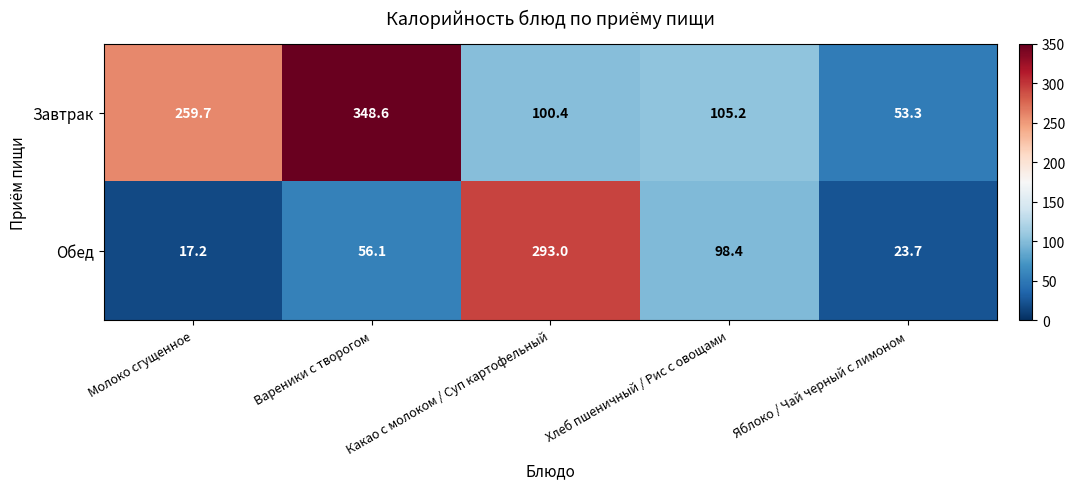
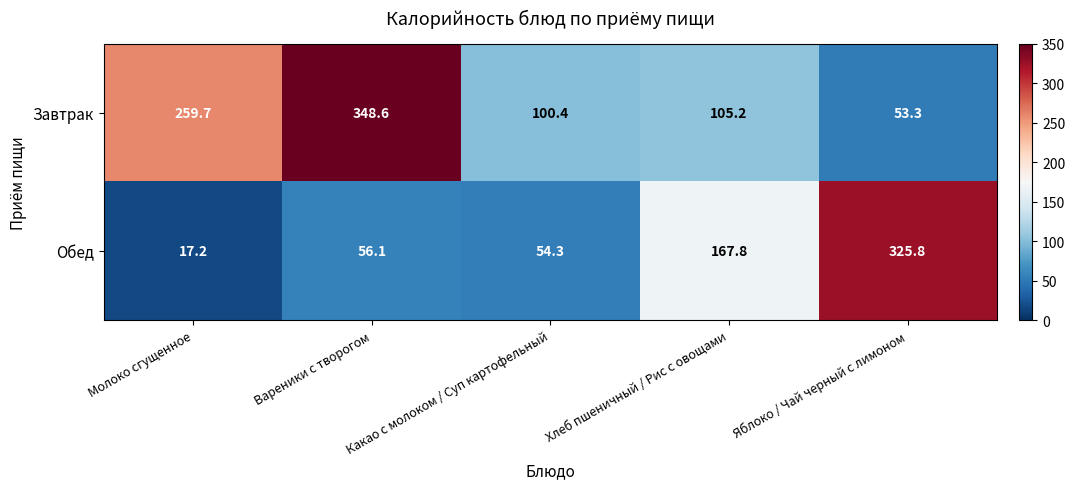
Обед, Какао с молоком / Суп картофельный: 293.0 -> 54.3
Обед, Хлеб пшеничный / Рис с овощами: 98.4 -> 167.8
Обед, Яблоко / Чай черный с лимоном: 23.7 -> 325.8
